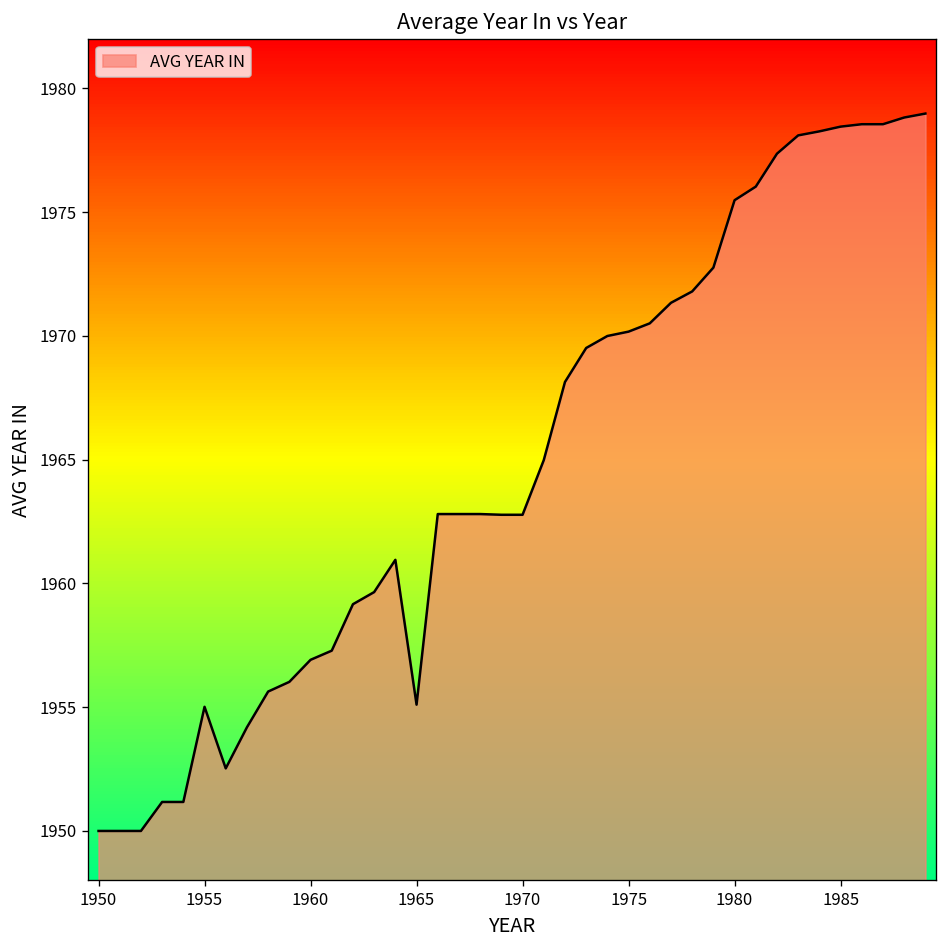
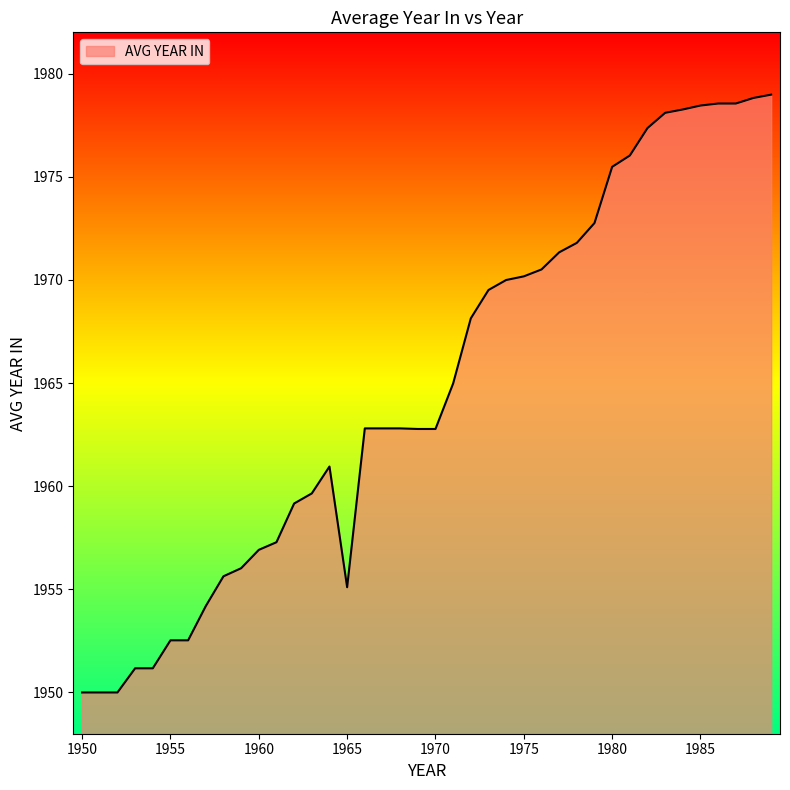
1955: 1955.0 -> 1952.5
